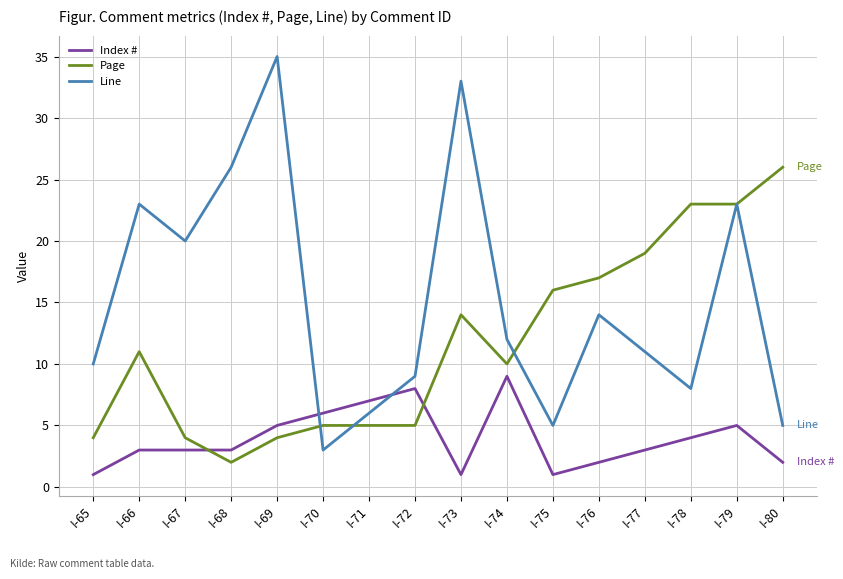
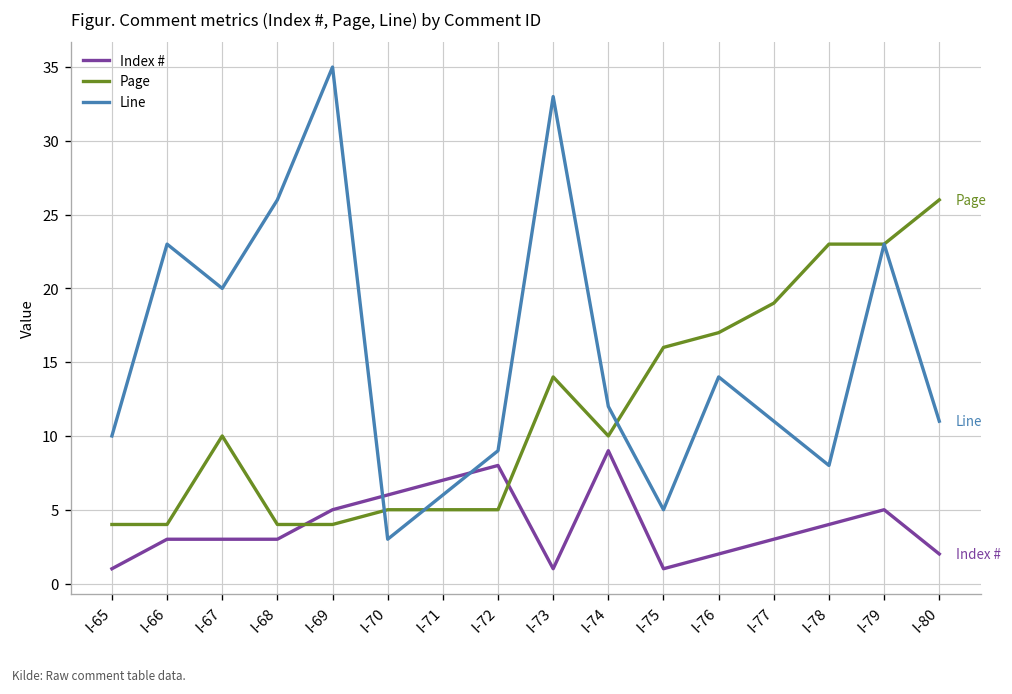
Page, I-66: 11 -> 4
Page, I-67: 4 -> 10
Page, I-68: 2 -> 4
Line, I-80: 5 -> 11
